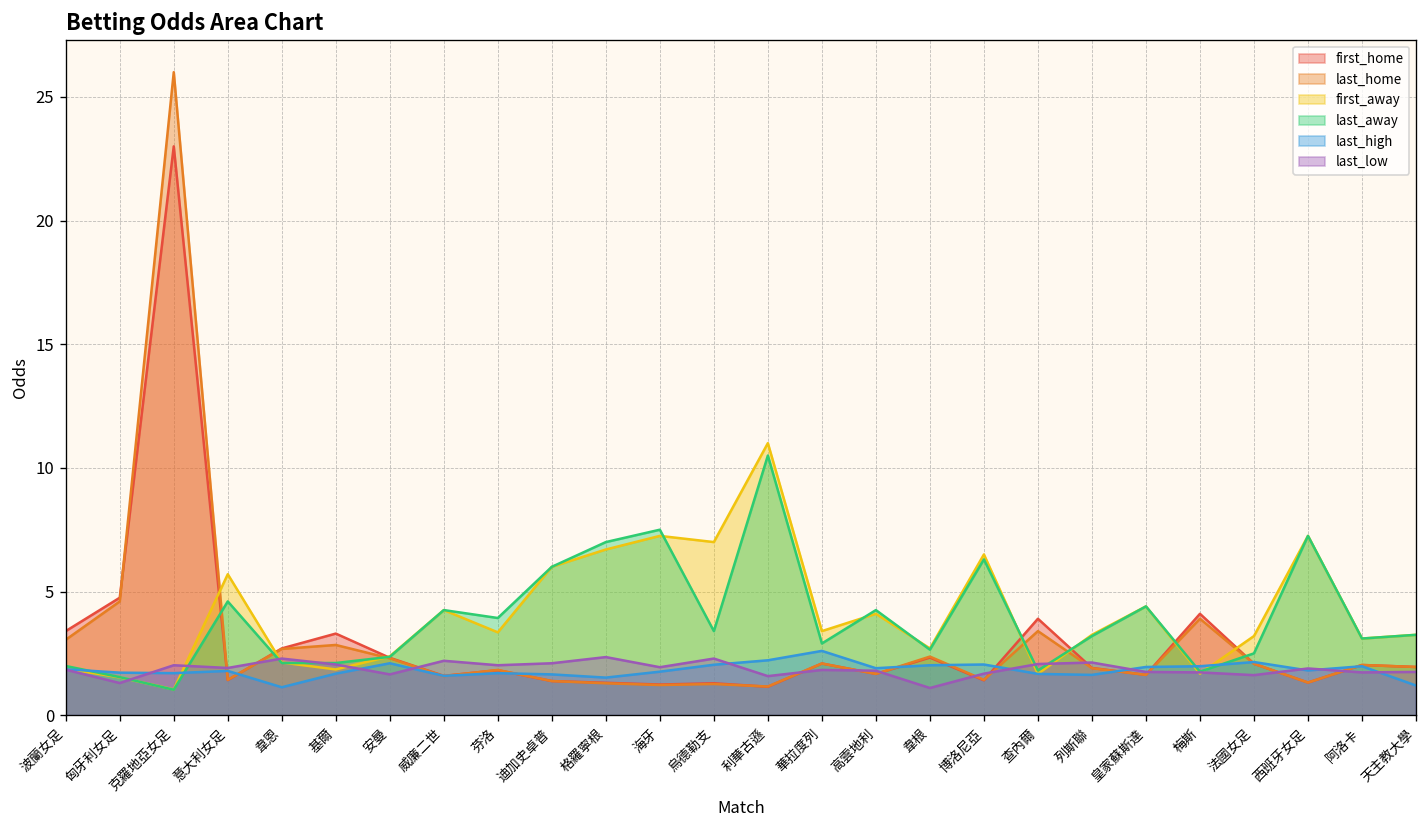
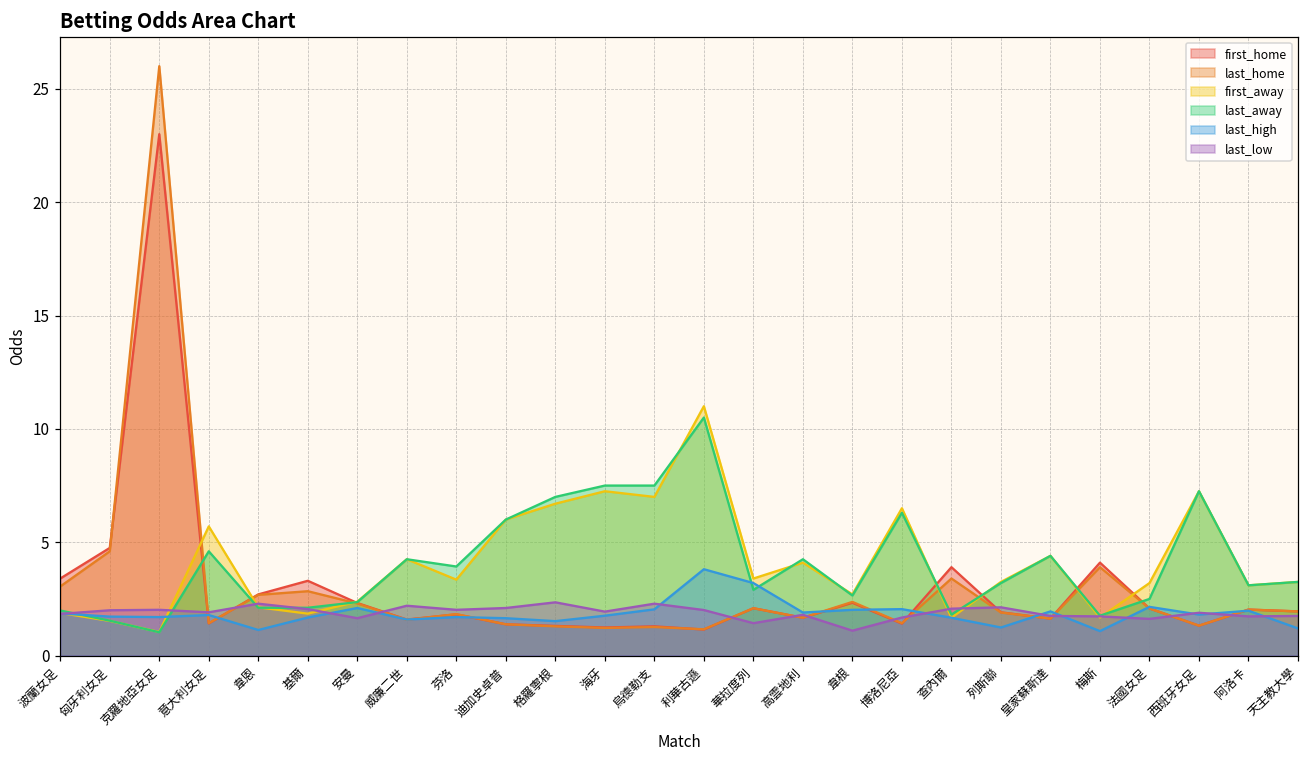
last_low, 匈牙利女足: 1.3 -> 2.0
last_away, 烏德勒支: 3.4 -> 7.5
last_high, 利華古遜: 2.2 -> 3.8
last_low, 利華古遜: 1.6 -> 2.0
last_high, 華拉度列: 2.6 -> 3.2
last_low, 華拉度列: 1.8 -> 1.4
last_high, 列斯聯: 1.6 -> 1.2
last_high, 梅斯: 2.0 -> 1.1
